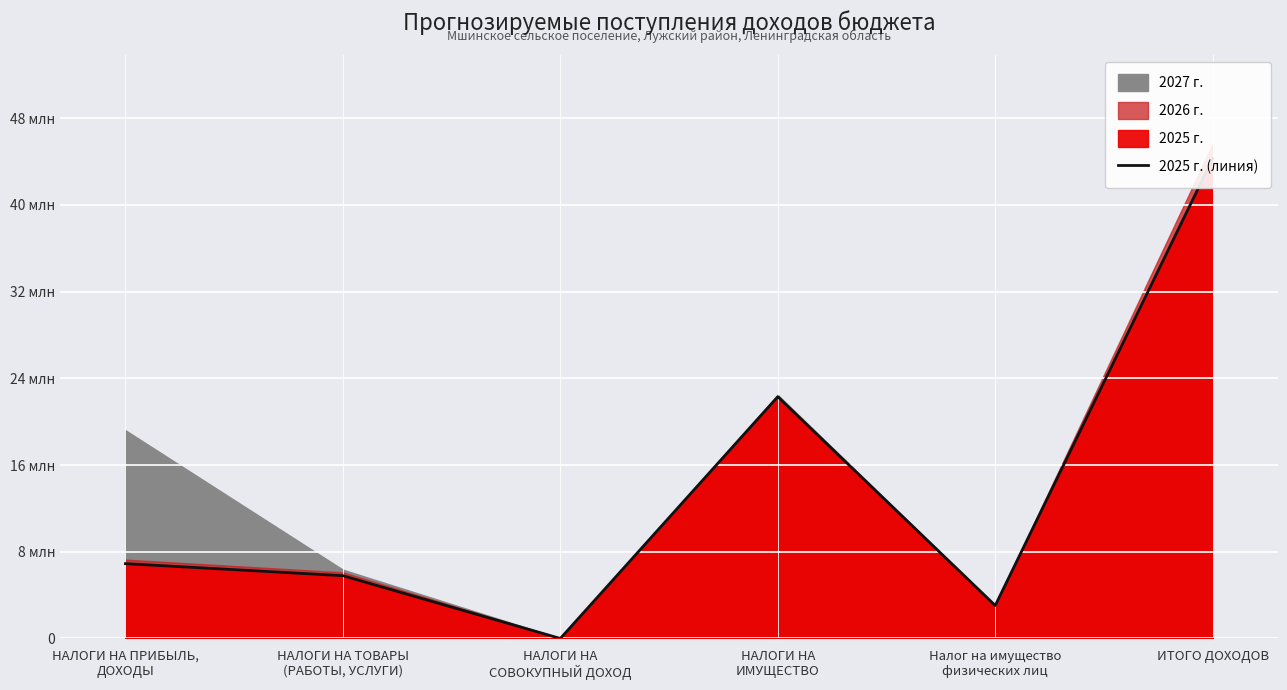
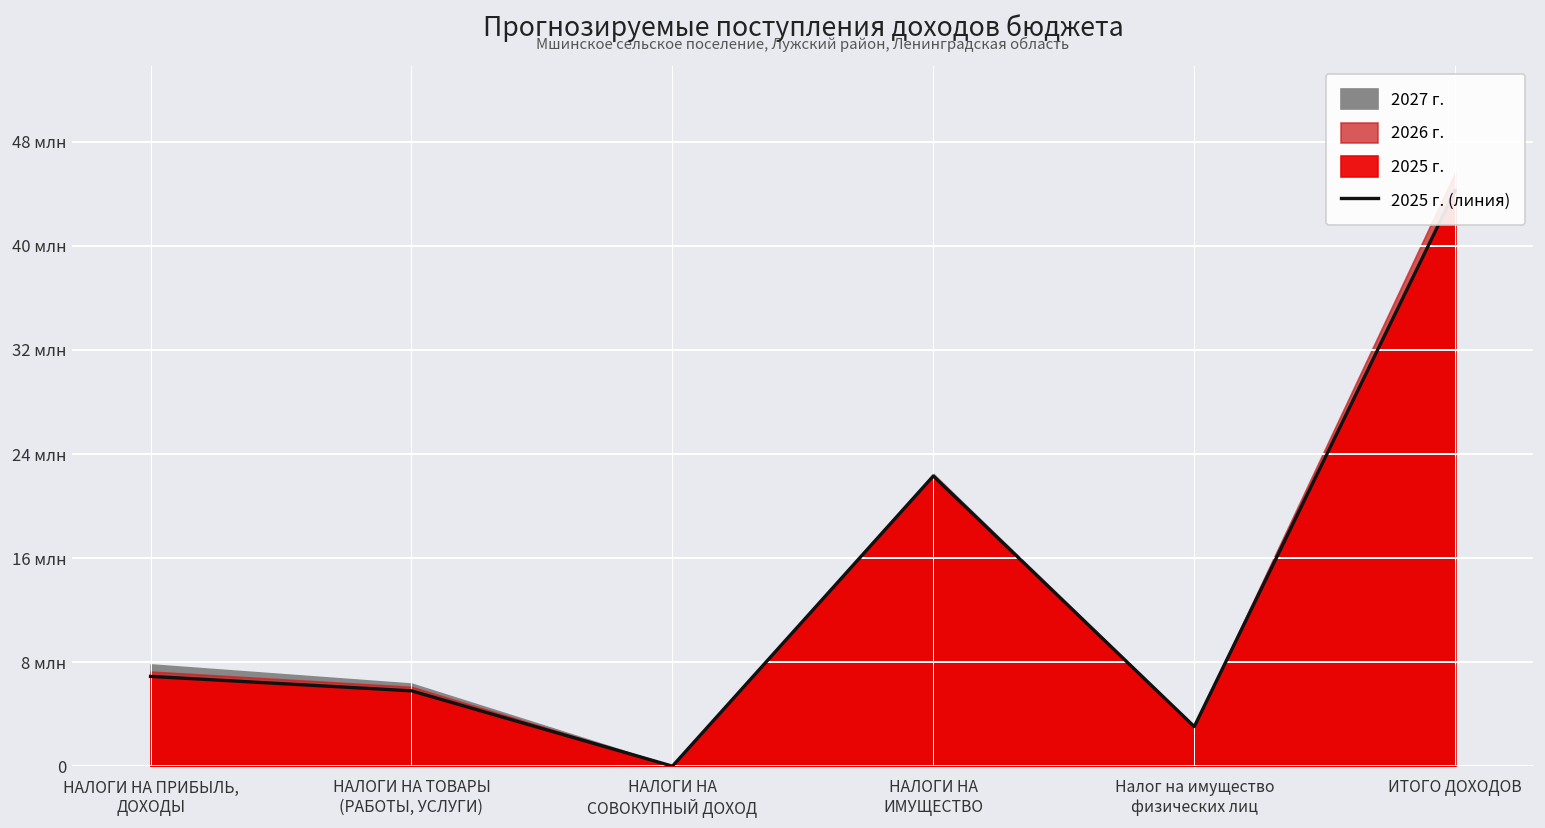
2027 г., НАЛОГИ НА ПРИБЫЛЬ, ДОХОДЫ: 19.2 млн -> 7.8 млн
